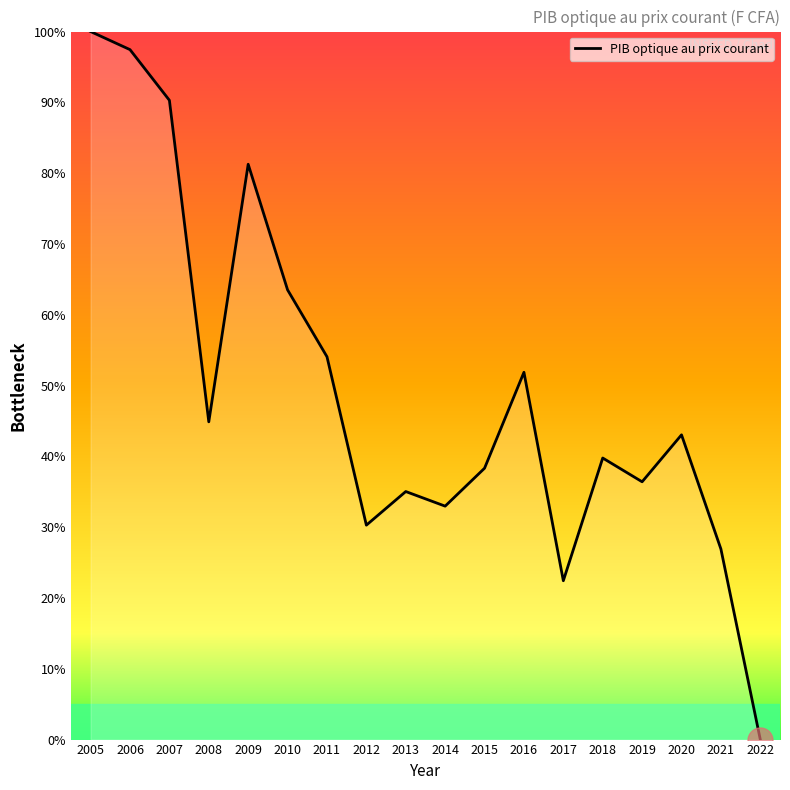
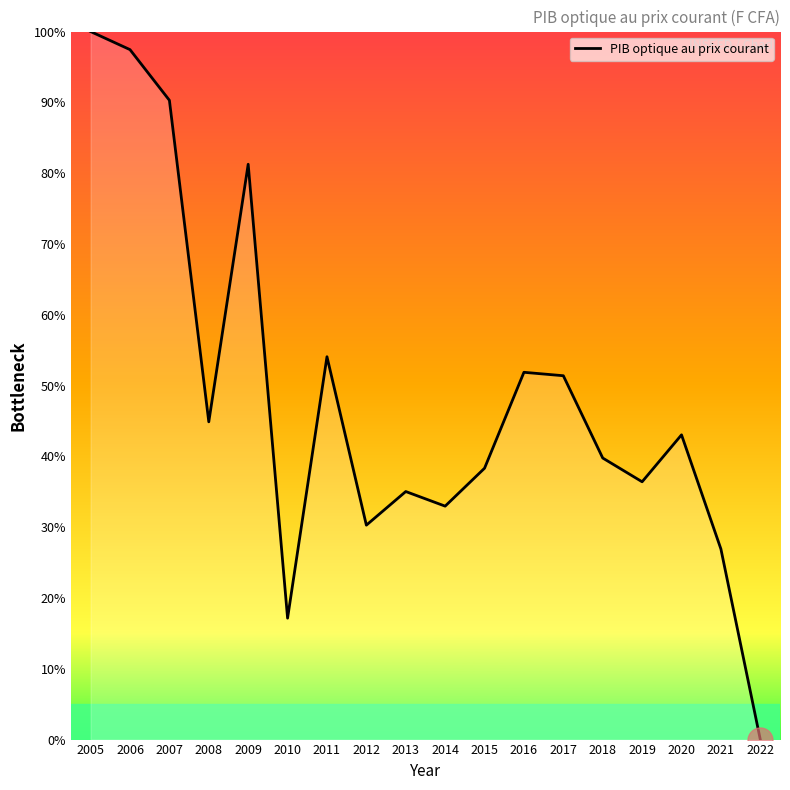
PIB optique au prix courant, 2010: 64% -> 17%
PIB optique au prix courant, 2017: 22% -> 51%
